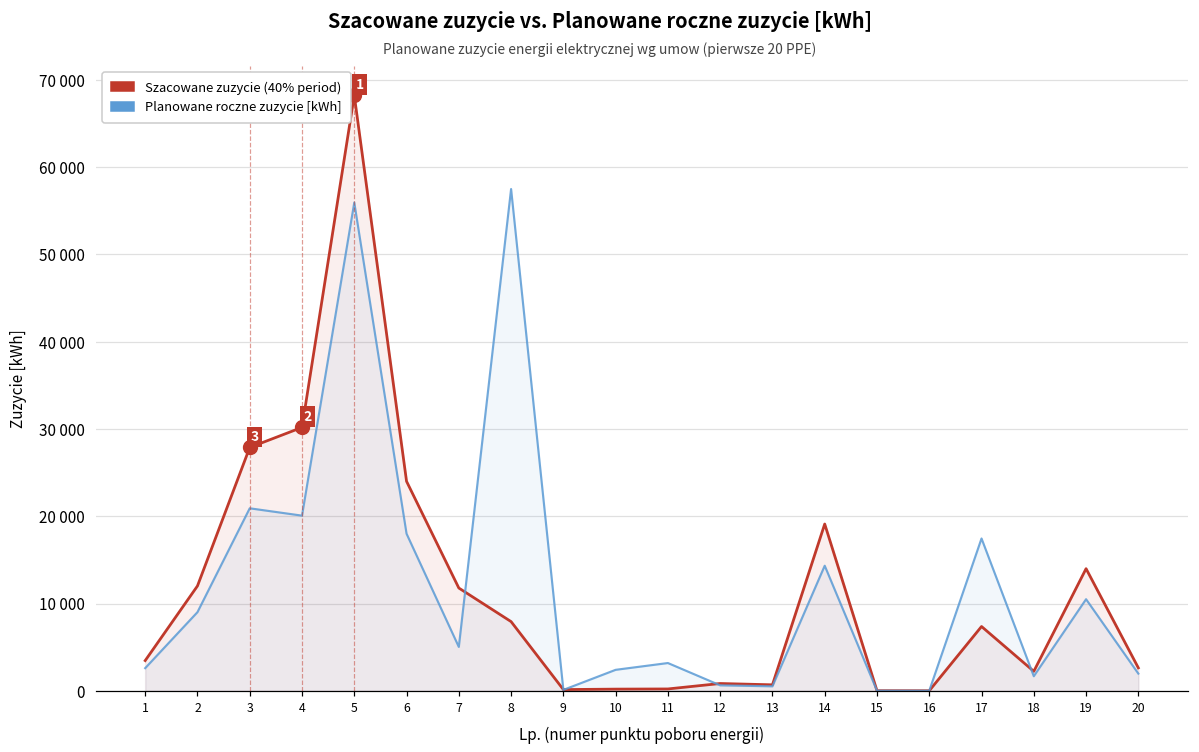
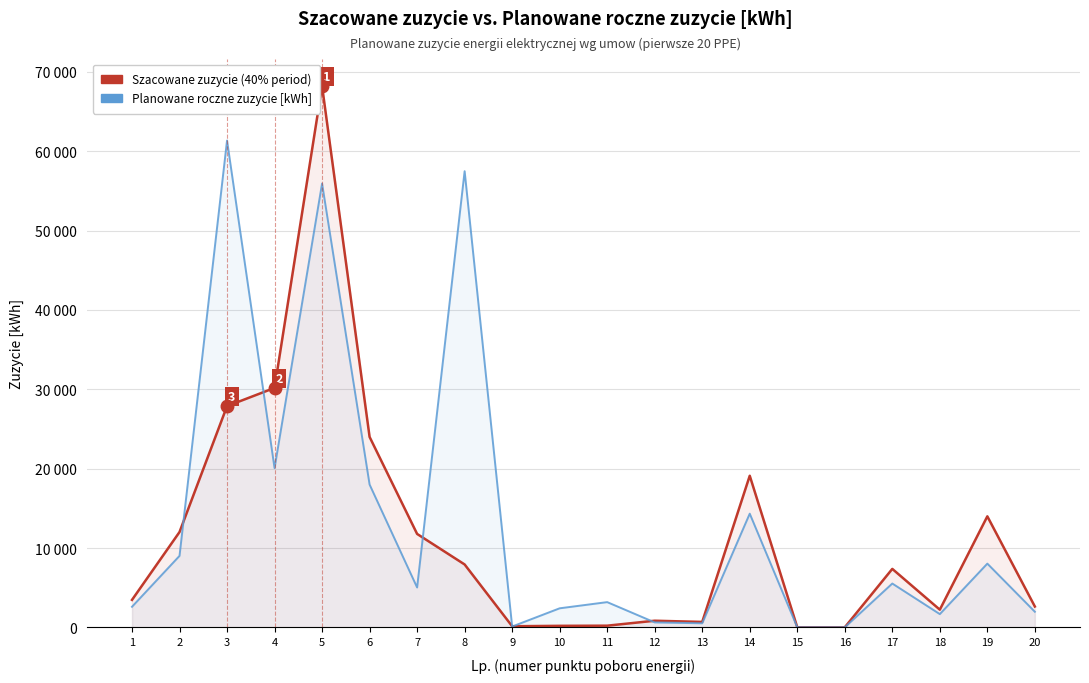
Planowane roczne zuzycie [kWh], 3: 21000 -> 61000
Planowane roczne zuzycie [kWh], 17: 17000 -> 6000
Planowane roczne zuzycie [kWh], 19: 10000 -> 8000
